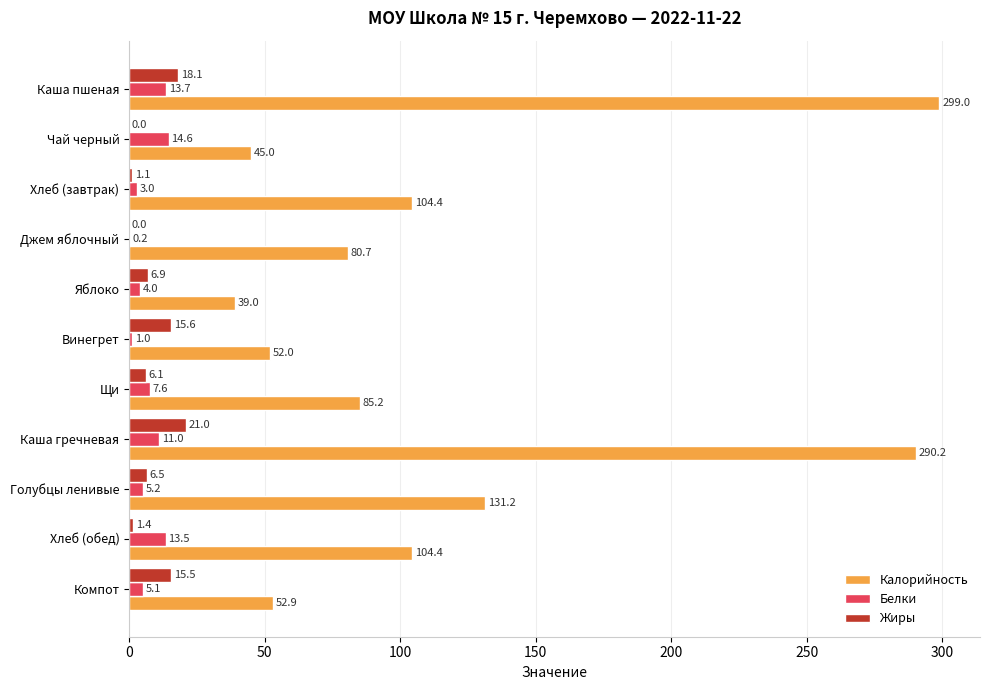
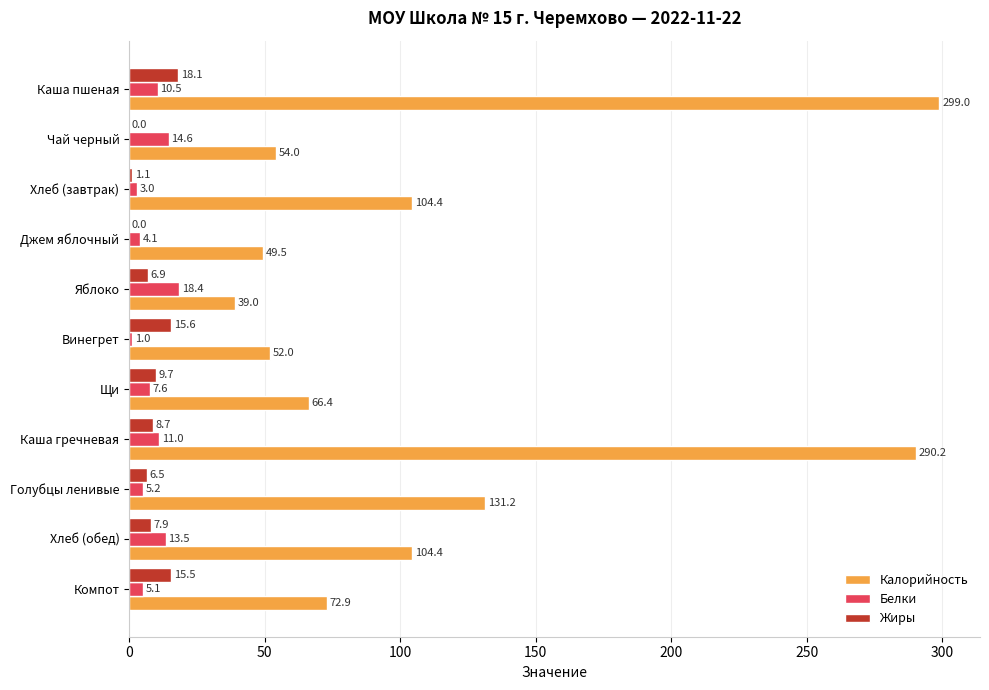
Белки, Каша пшеная: 13.7 -> 10.5
Калорийность, Чай черный: 45.0 -> 54.0
Белки, Джем яблочный: 0.2 -> 4.1
Калорийность, Джем яблочный: 80.7 -> 49.5
Белки, Яблоко: 4.0 -> 18.4
Жиры, Щи: 6.1 -> 9.7
Калорийность, Щи: 85.2 -> 66.4
Жиры, Каша гречневая: 21.0 -> 8.7
Жиры, Хлеб (обед): 1.4 -> 7.9
Калорийность, Компот: 52.9 -> 72.9
